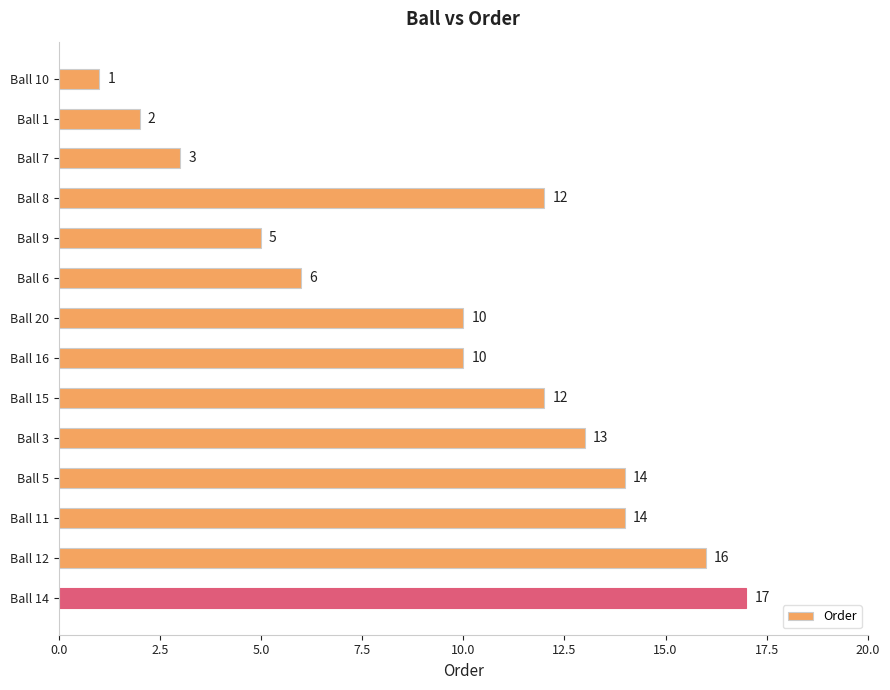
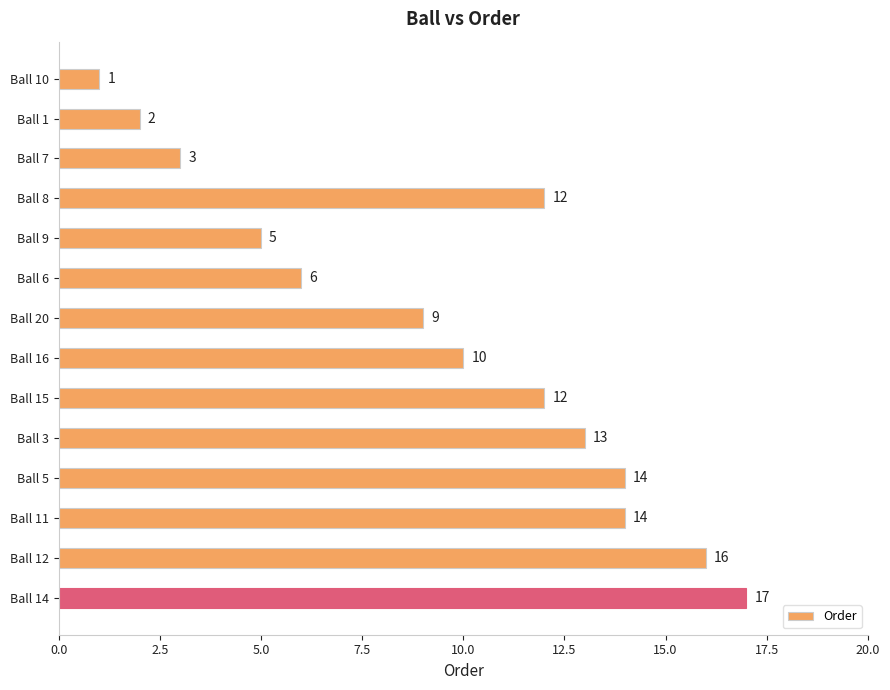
Ball 20: 10 -> 9
